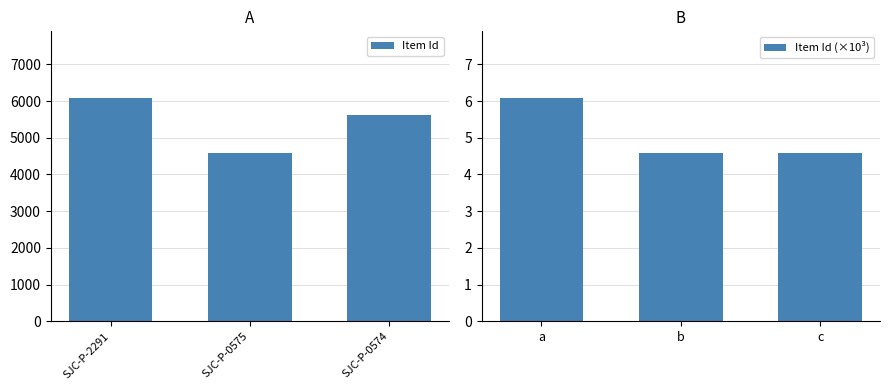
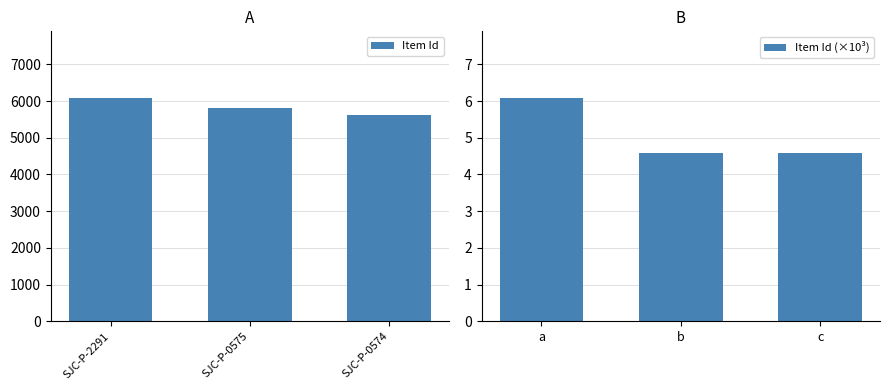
A, SJC-P-0575: 4600 -> 5800
